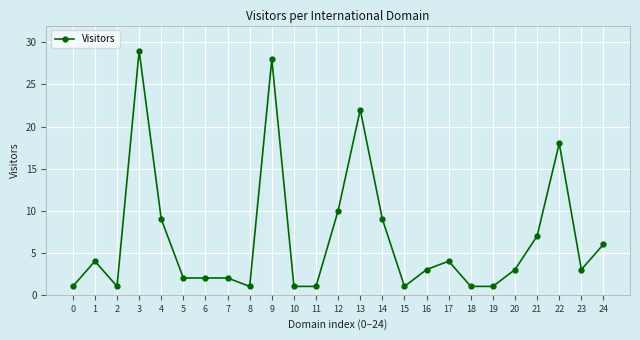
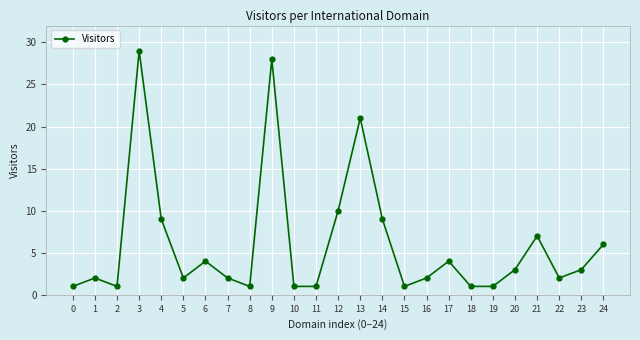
1: 4 -> 2
6: 2 -> 4
13: 22 -> 21
16: 3 -> 2
22: 18 -> 2
